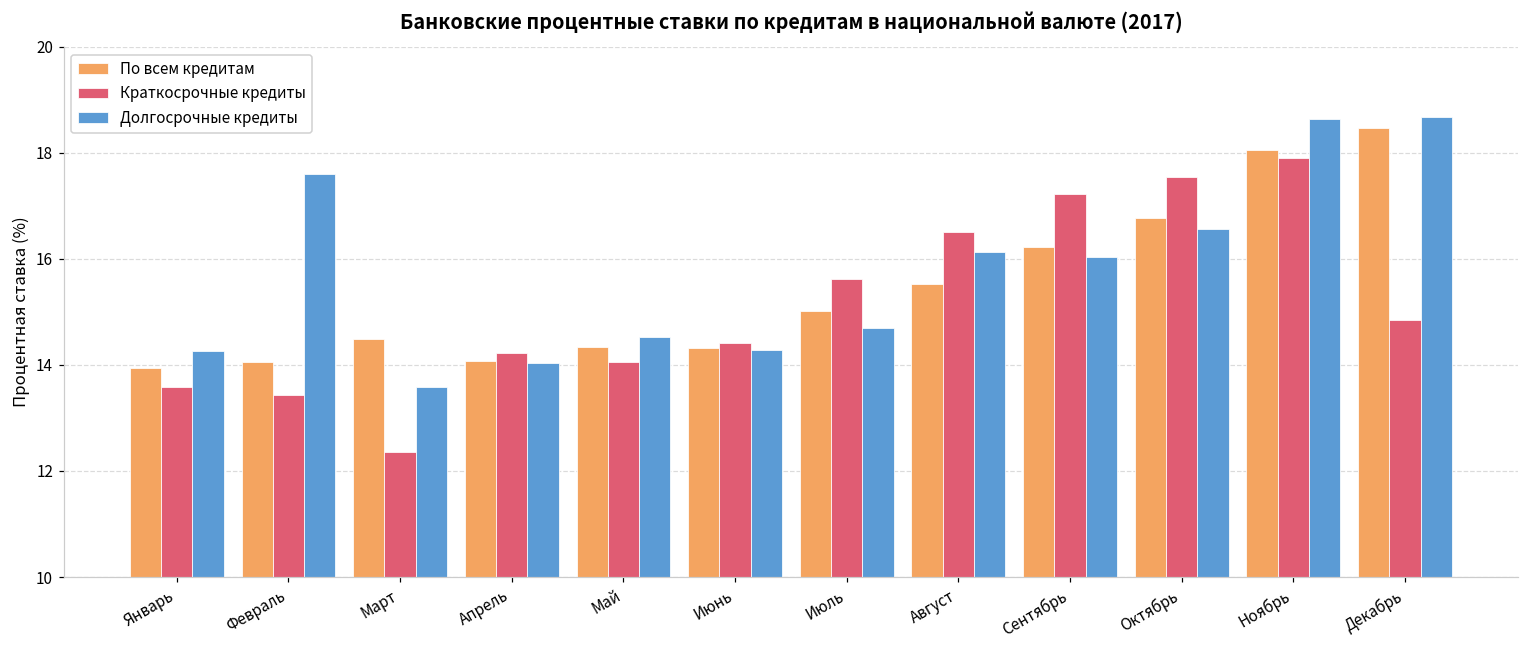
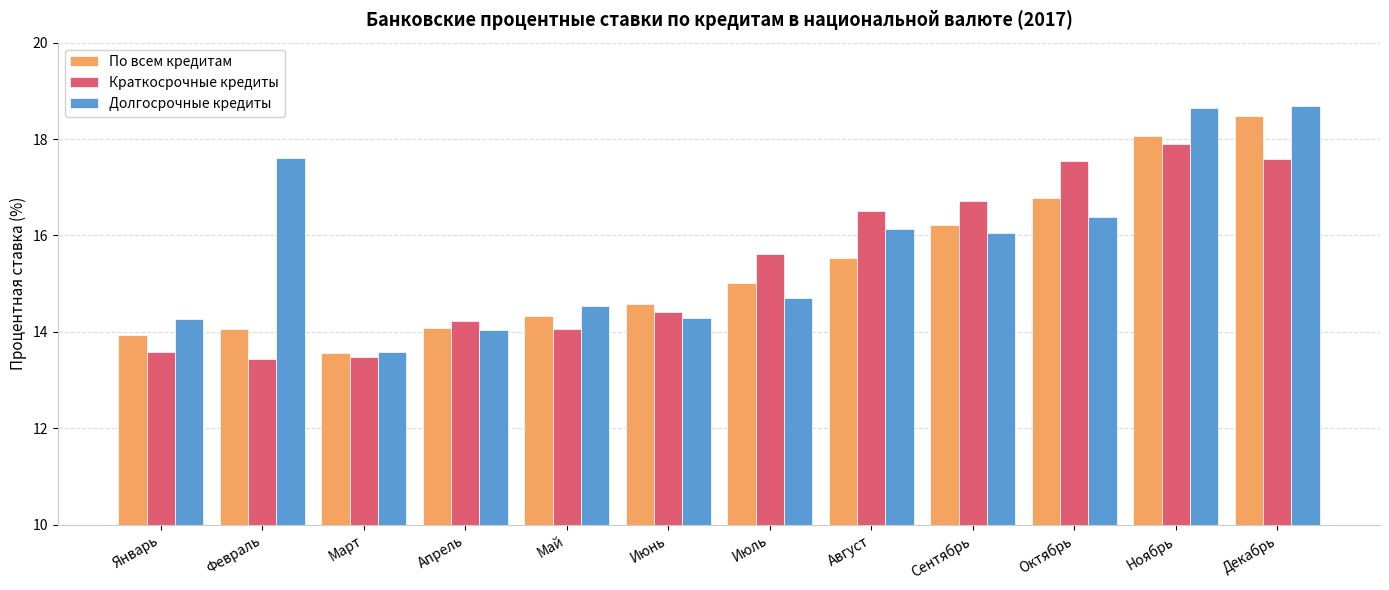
По всем кредитам, Март: 14.5 -> 13.6
Краткосрочные кредиты, Март: 12.4 -> 13.5
По всем кредитам, Июнь: 14.3 -> 14.6
Краткосрочные кредиты, Сентябрь: 17.2 -> 16.7
Долгосрочные кредиты, Октябрь: 16.6 -> 16.4
Краткосрочные кредиты, Декабрь: 14.8 -> 17.6
